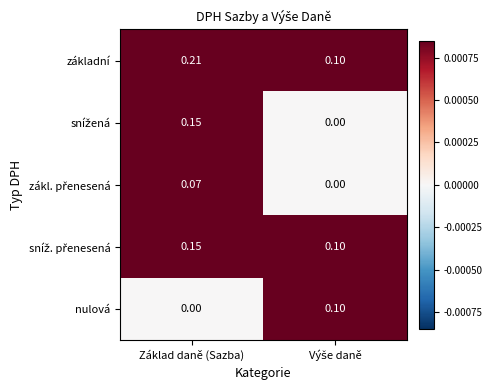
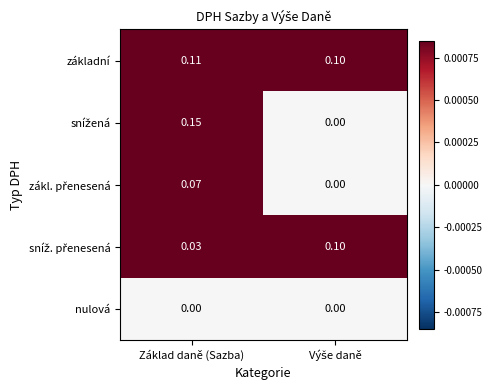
základní, Základ daně (Sazba): 0.21 -> 0.11
sníž. přenesená, Základ daně (Sazba): 0.15 -> 0.03
nulová, Výše daně: 0.10 -> 0.00
